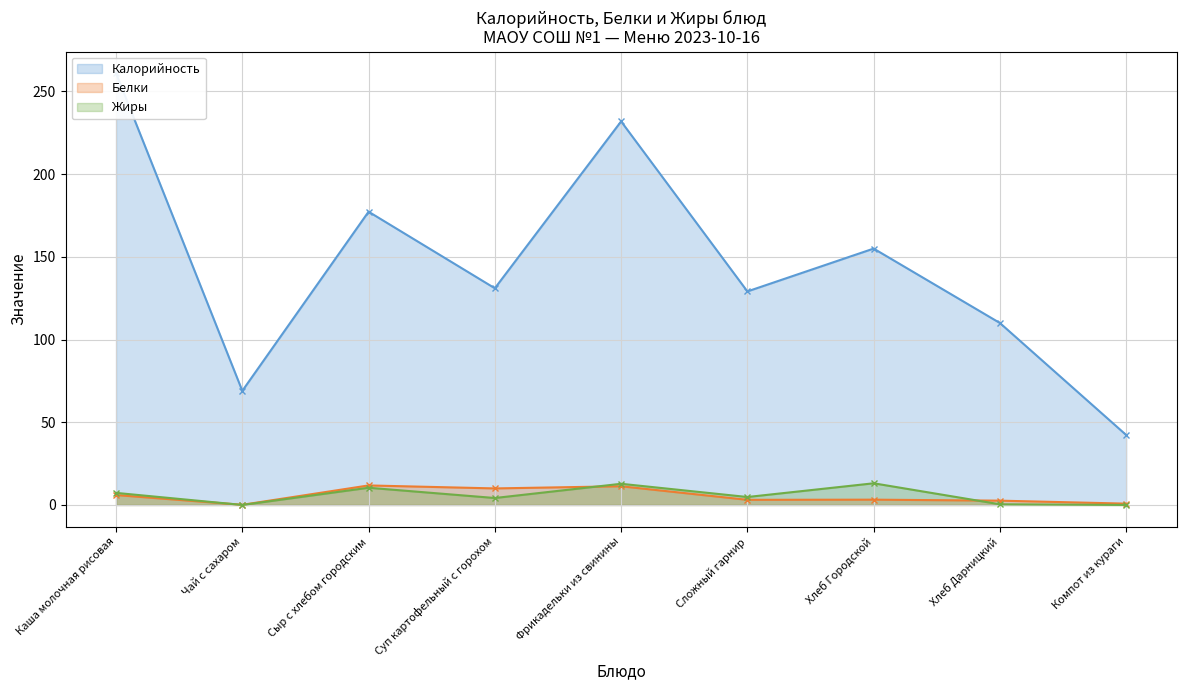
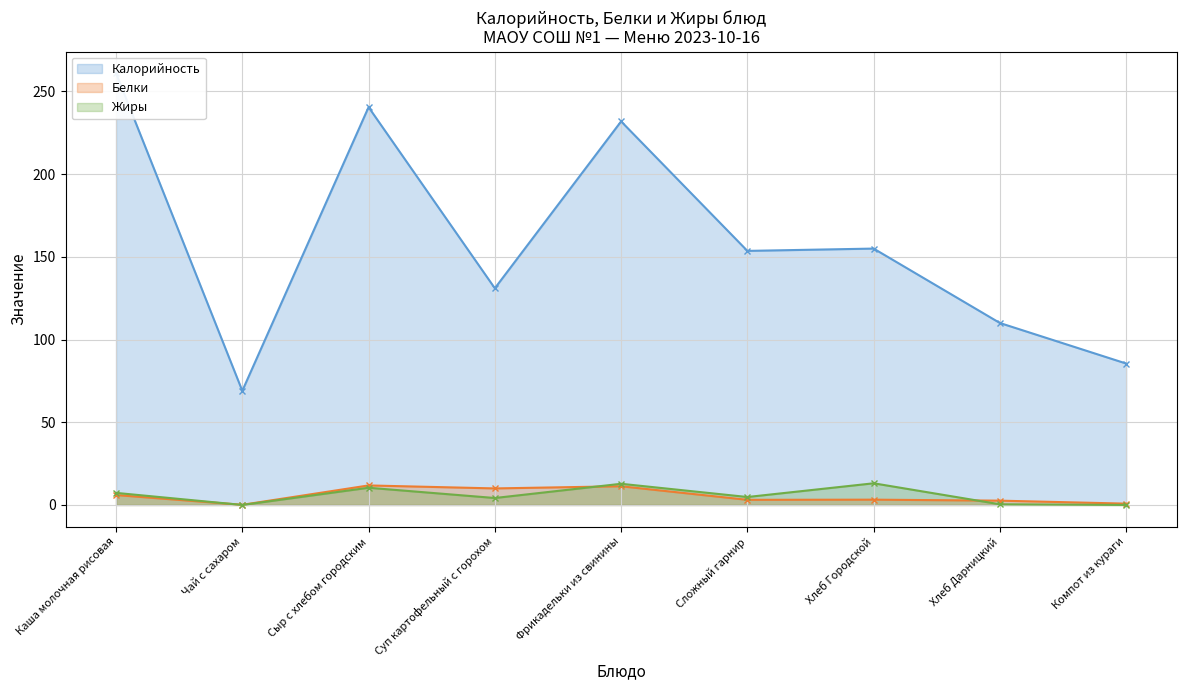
Калорийность, Сыр с хлебом городским: 177 -> 241
Калорийность, Сложный гарнир: 129 -> 154
Калорийность, Компот из кураги: 42 -> 86
